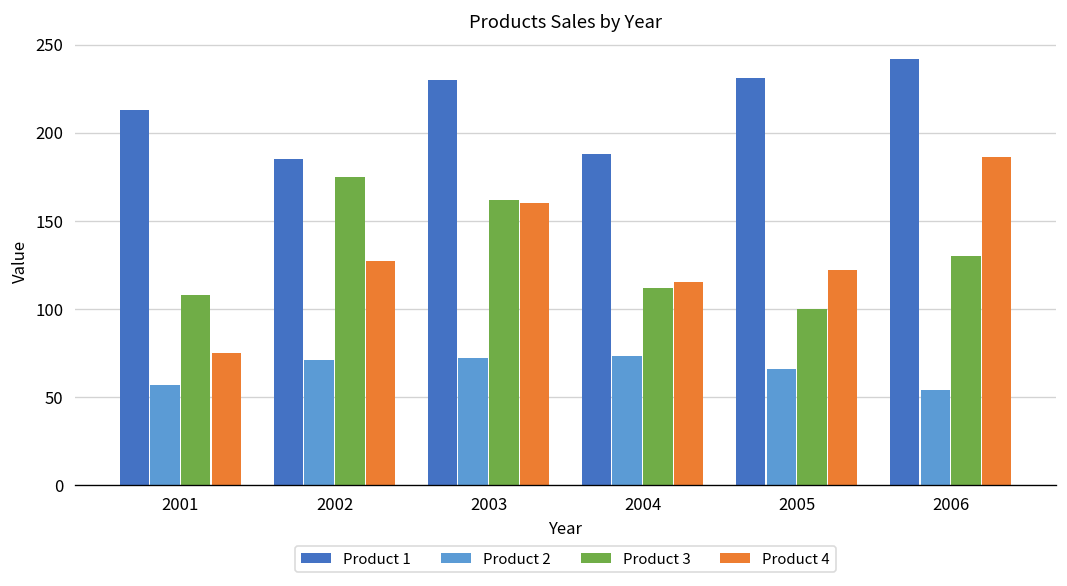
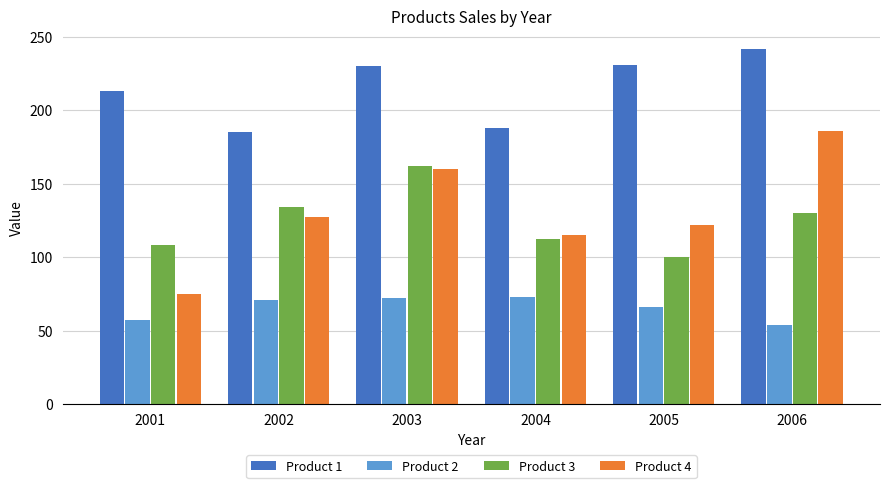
Product 3, 2002: 175 -> 134
